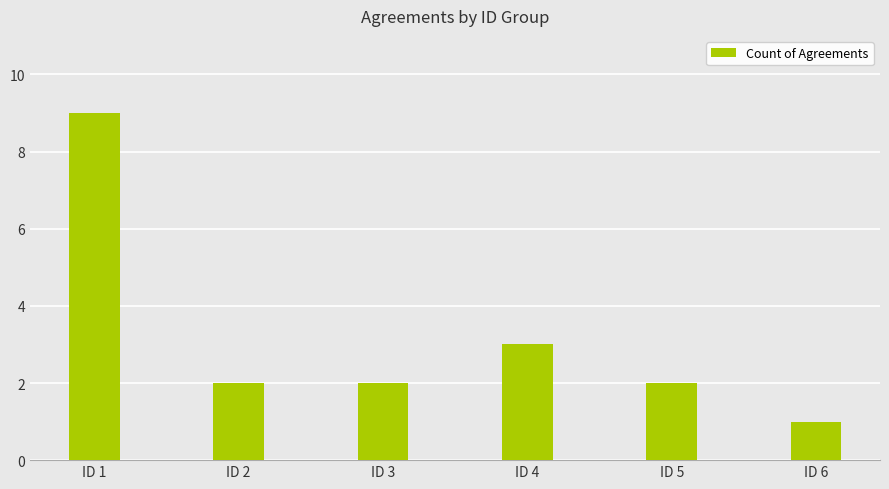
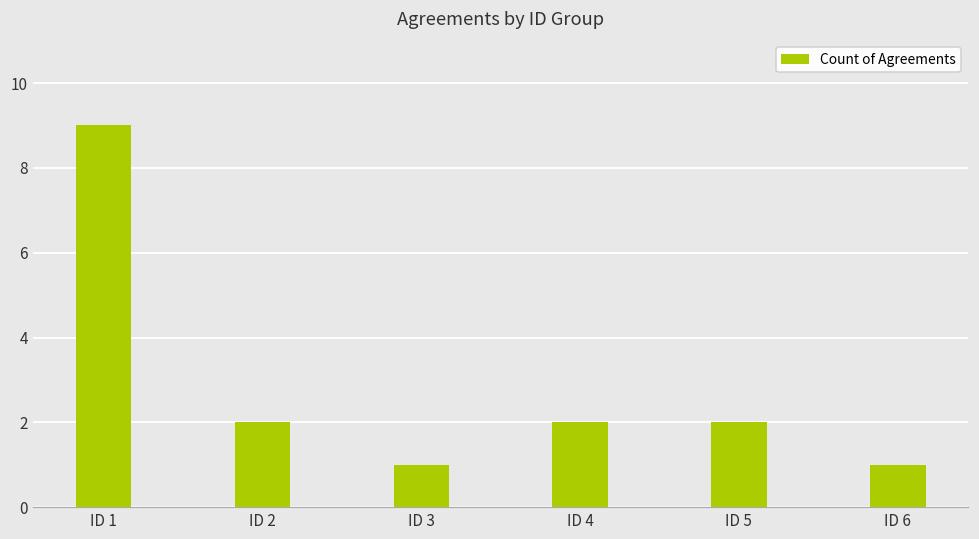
ID 3: 2 -> 1
ID 4: 3 -> 2
